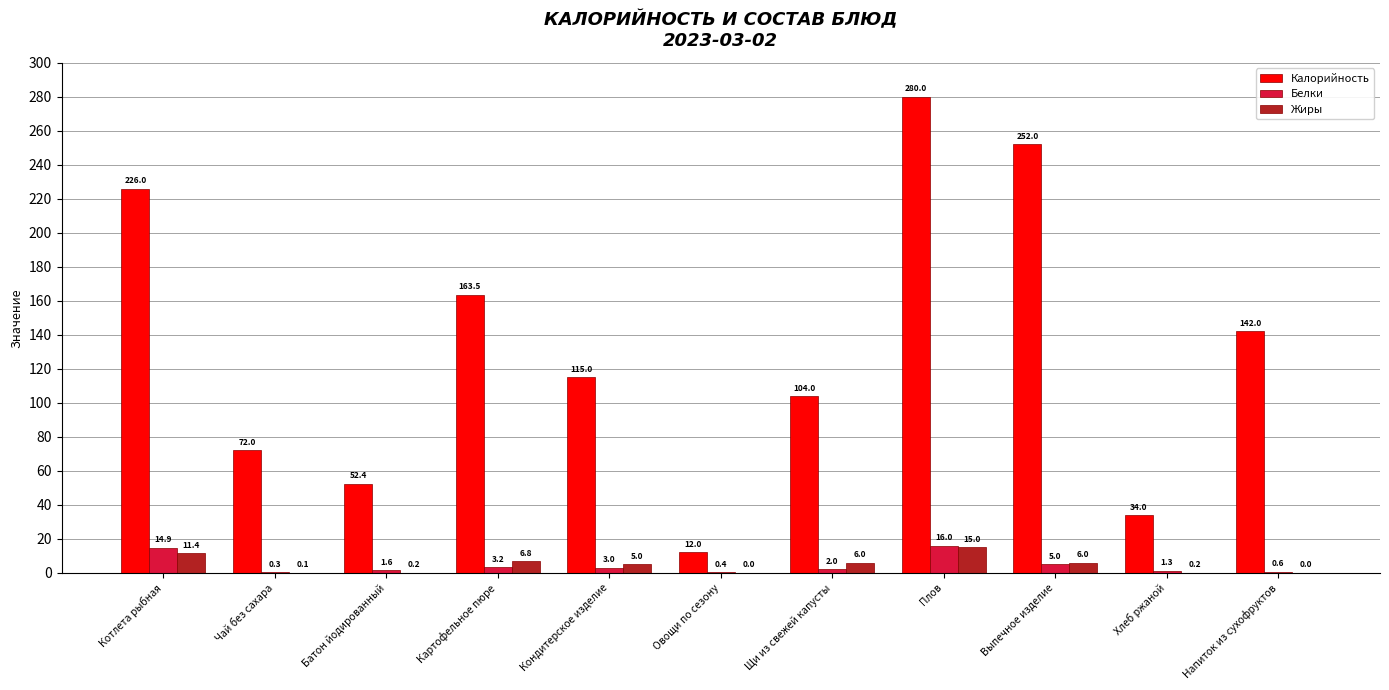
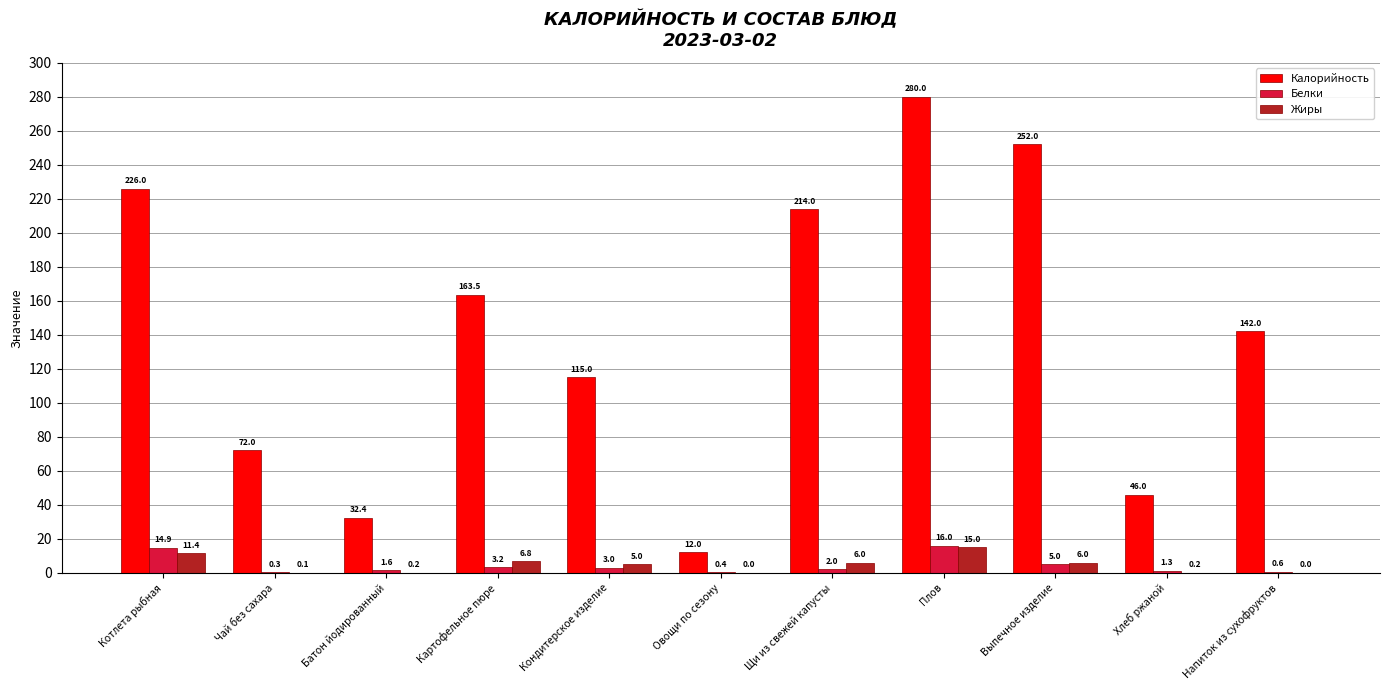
Калорийность, Батон йодированный: 52.4 -> 32.4
Калорийность, Щи из свежей капусты: 104.0 -> 214.0
Калорийность, Хлеб ржаной: 34.0 -> 46.0
